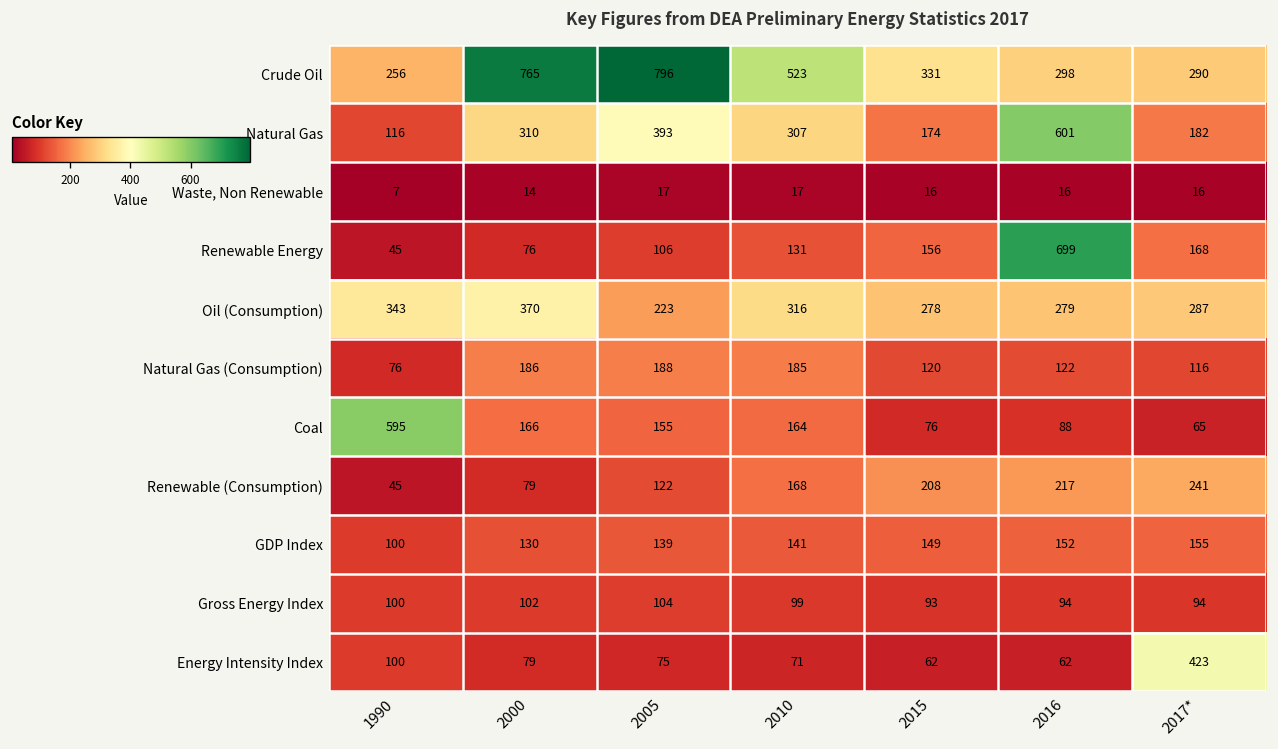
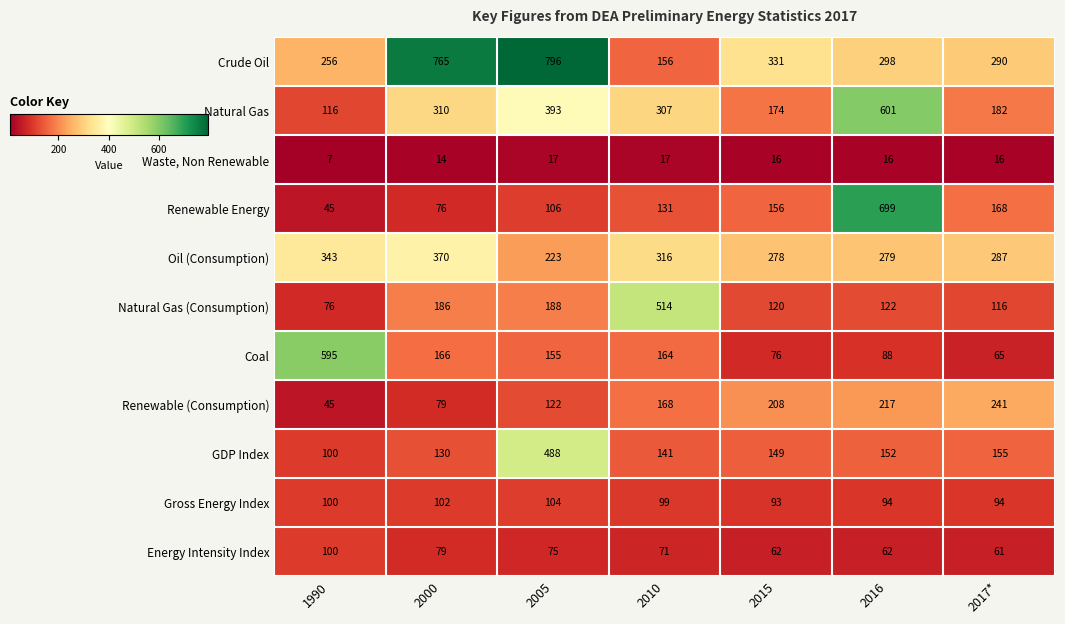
Crude Oil, 2010: 523 -> 156
Natural Gas (Consumption), 2010: 185 -> 514
GDP Index, 2005: 139 -> 488
Energy Intensity Index, 2017*: 423 -> 61
